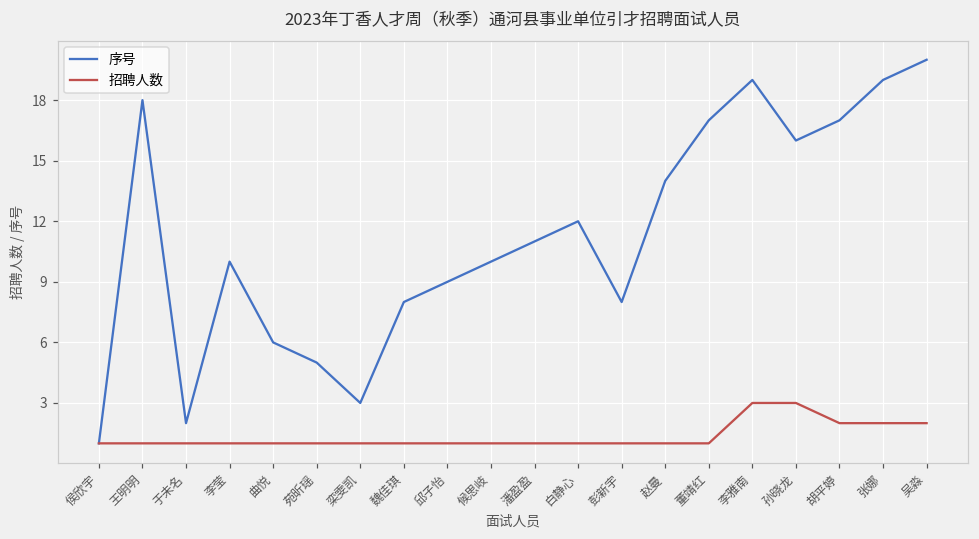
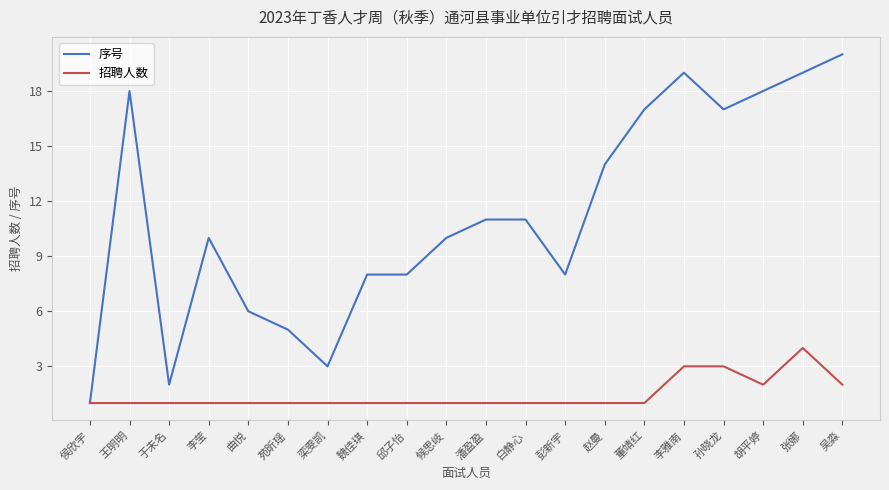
序号, 邱子怡: 9 -> 8
序号, 白静心: 12 -> 11
序号, 孙晓龙: 16 -> 17
序号, 胡平婷: 17 -> 18
招聘人数, 张娜: 2 -> 4
